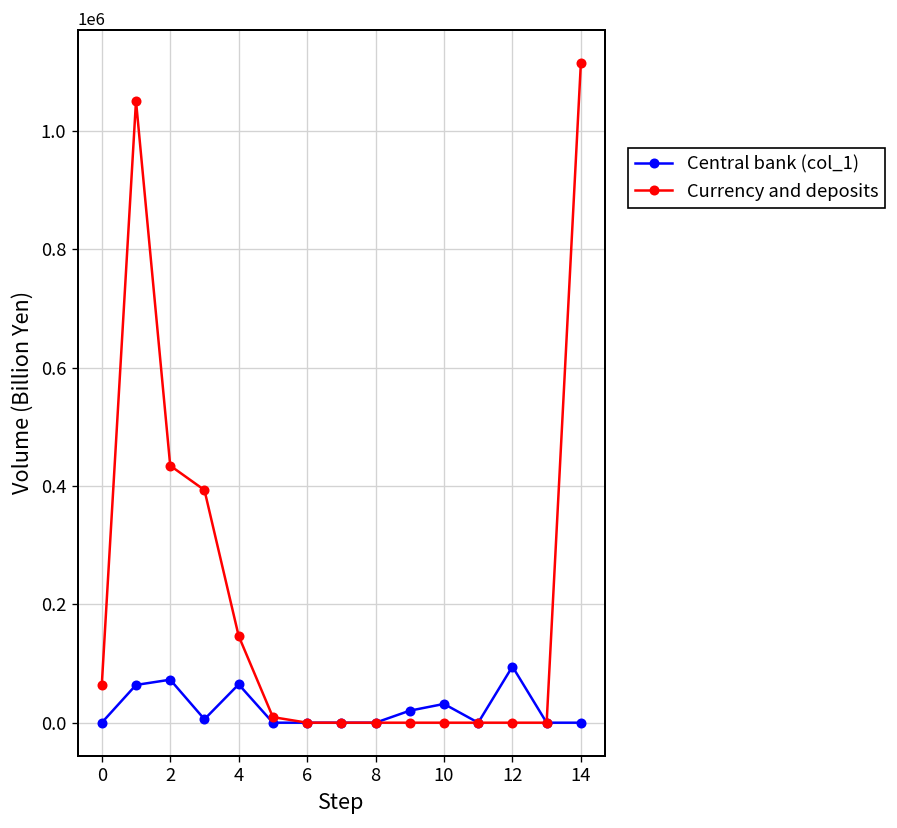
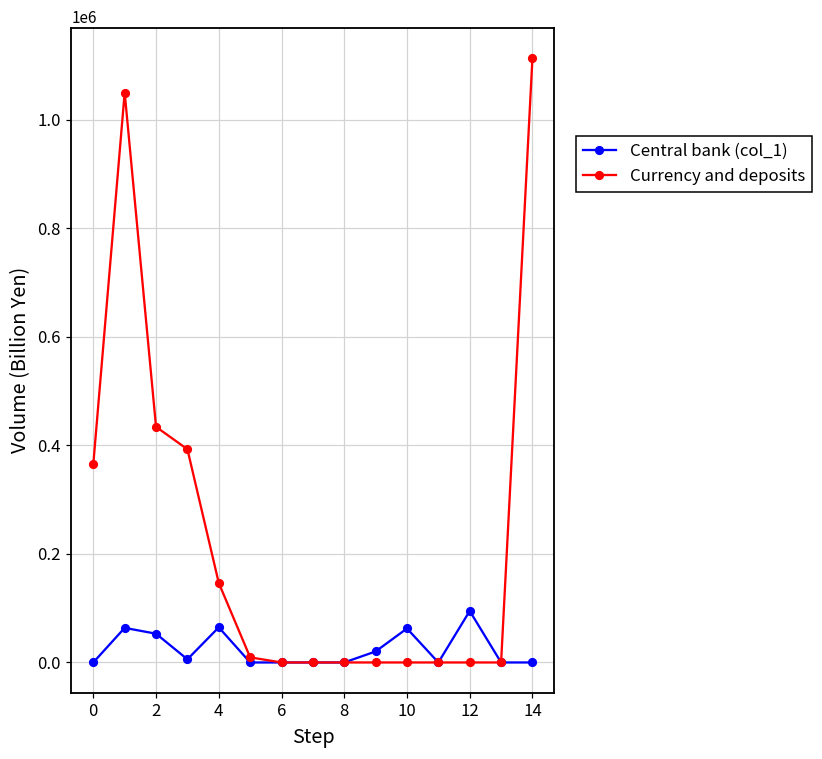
Currency and deposits, 0: 60000 -> 370000
Central bank (col_1), 2: 70000 -> 50000
Central bank (col_1), 10: 30000 -> 60000
